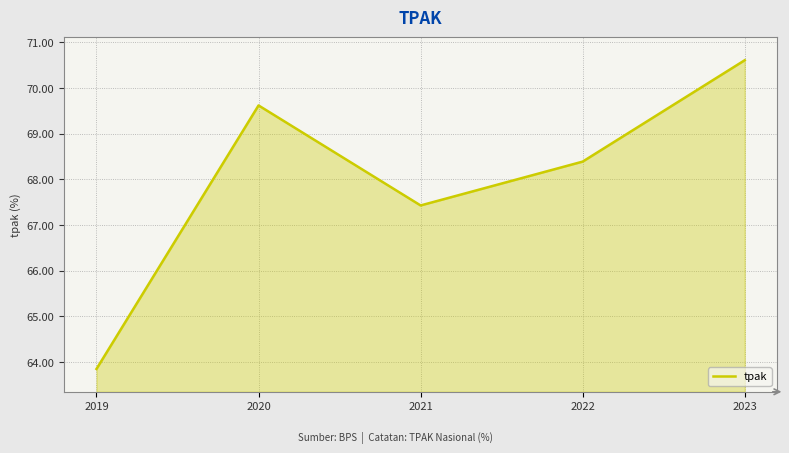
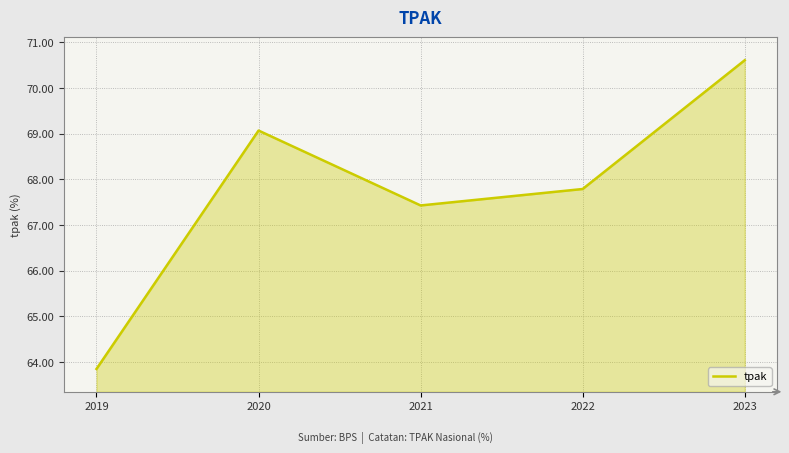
2020: 69.6 -> 69.1
2022: 68.4 -> 67.8
